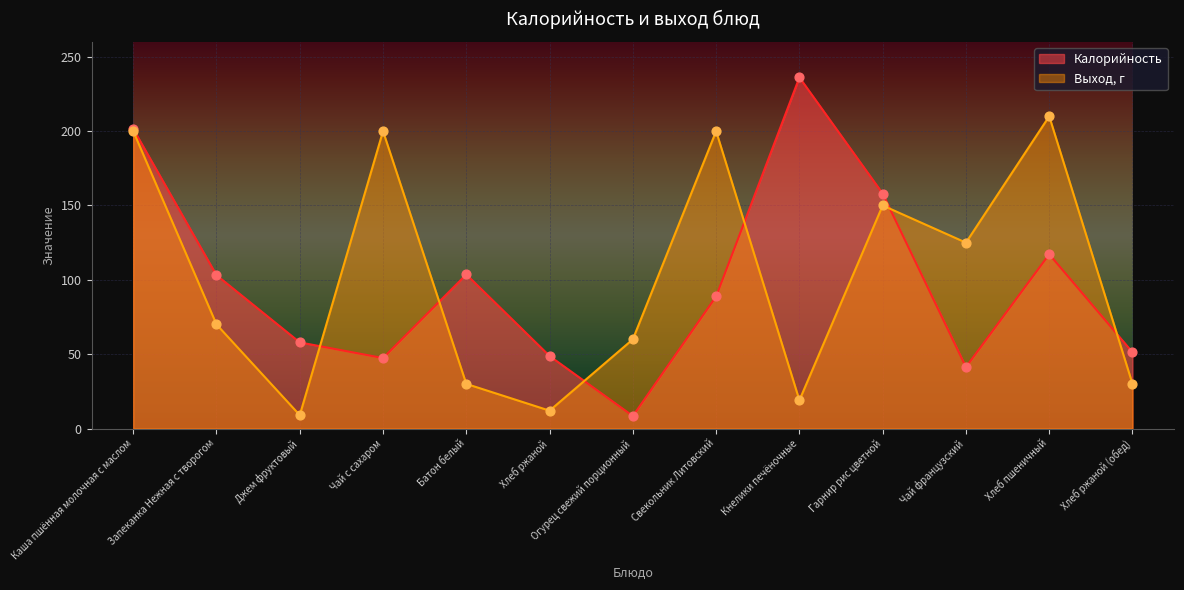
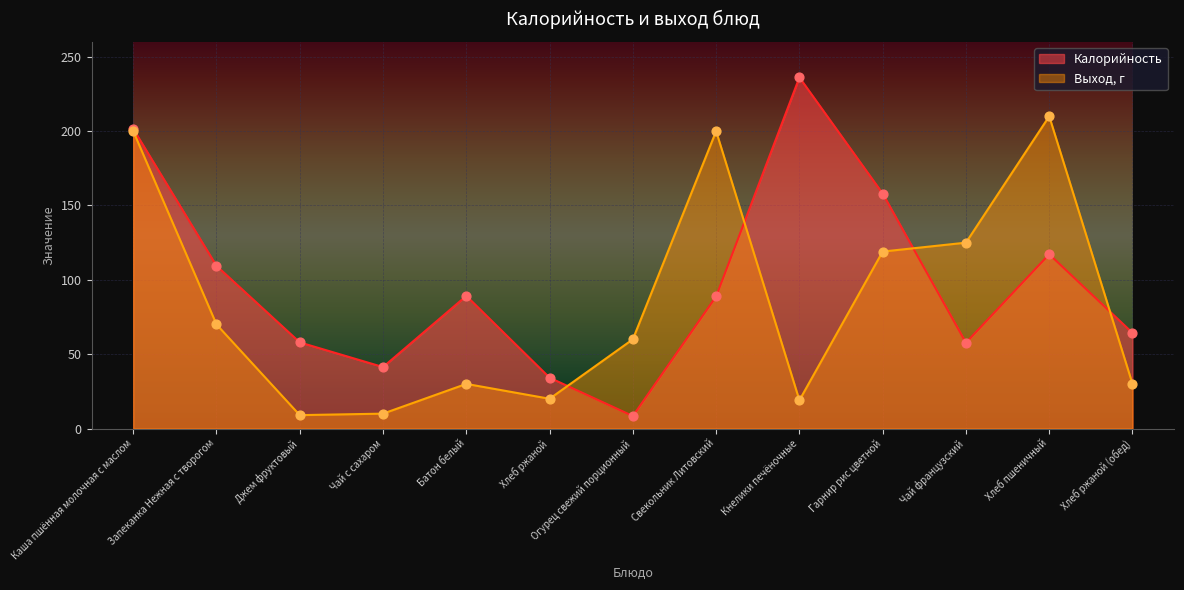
Калорийность, Запеканка Нежная с творогом: 103 -> 109
Калорийность, Чай с сахаром: 47 -> 41
Выход, г, Чай с сахаром: 200 -> 10
Калорийность, Батон белый: 104 -> 89
Калорийность, Хлеб ржаной: 49 -> 34
Выход, г, Хлеб ржаной: 12 -> 20
Выход, г, Гарнир рис цветной: 150 -> 119
Калорийность, Чай французский: 41 -> 58
Калорийность, Хлеб ржаной (обед): 51 -> 64
